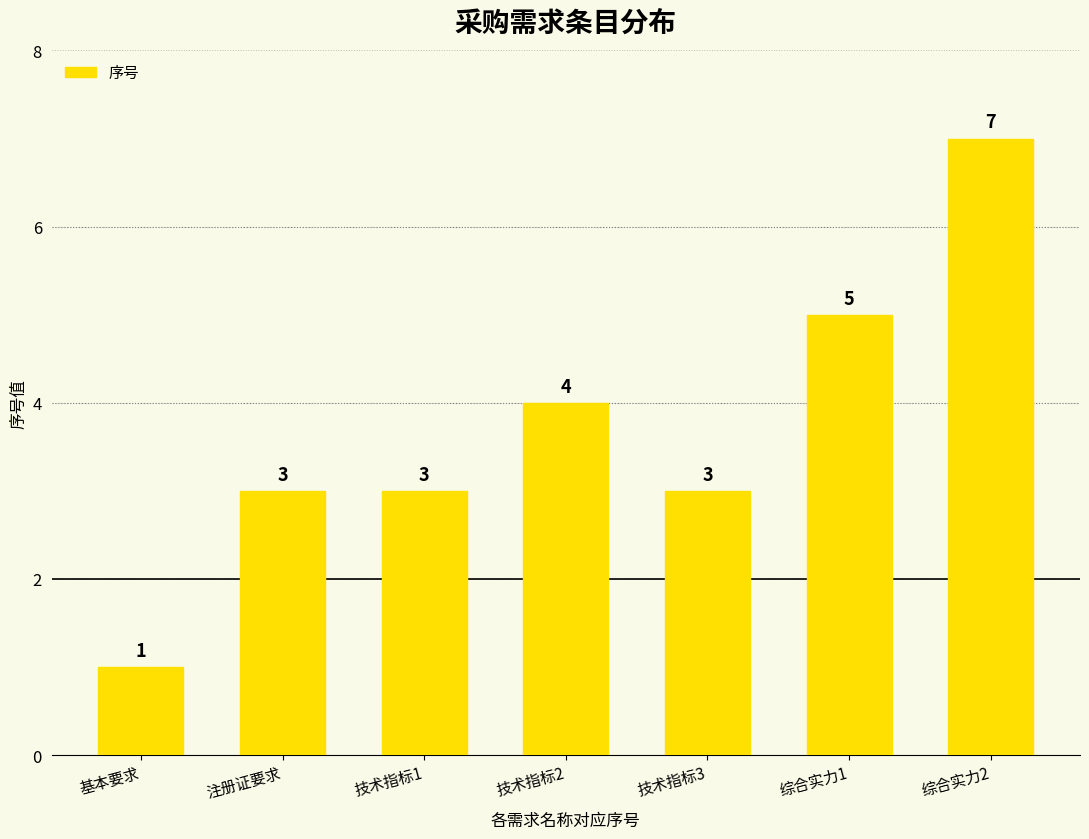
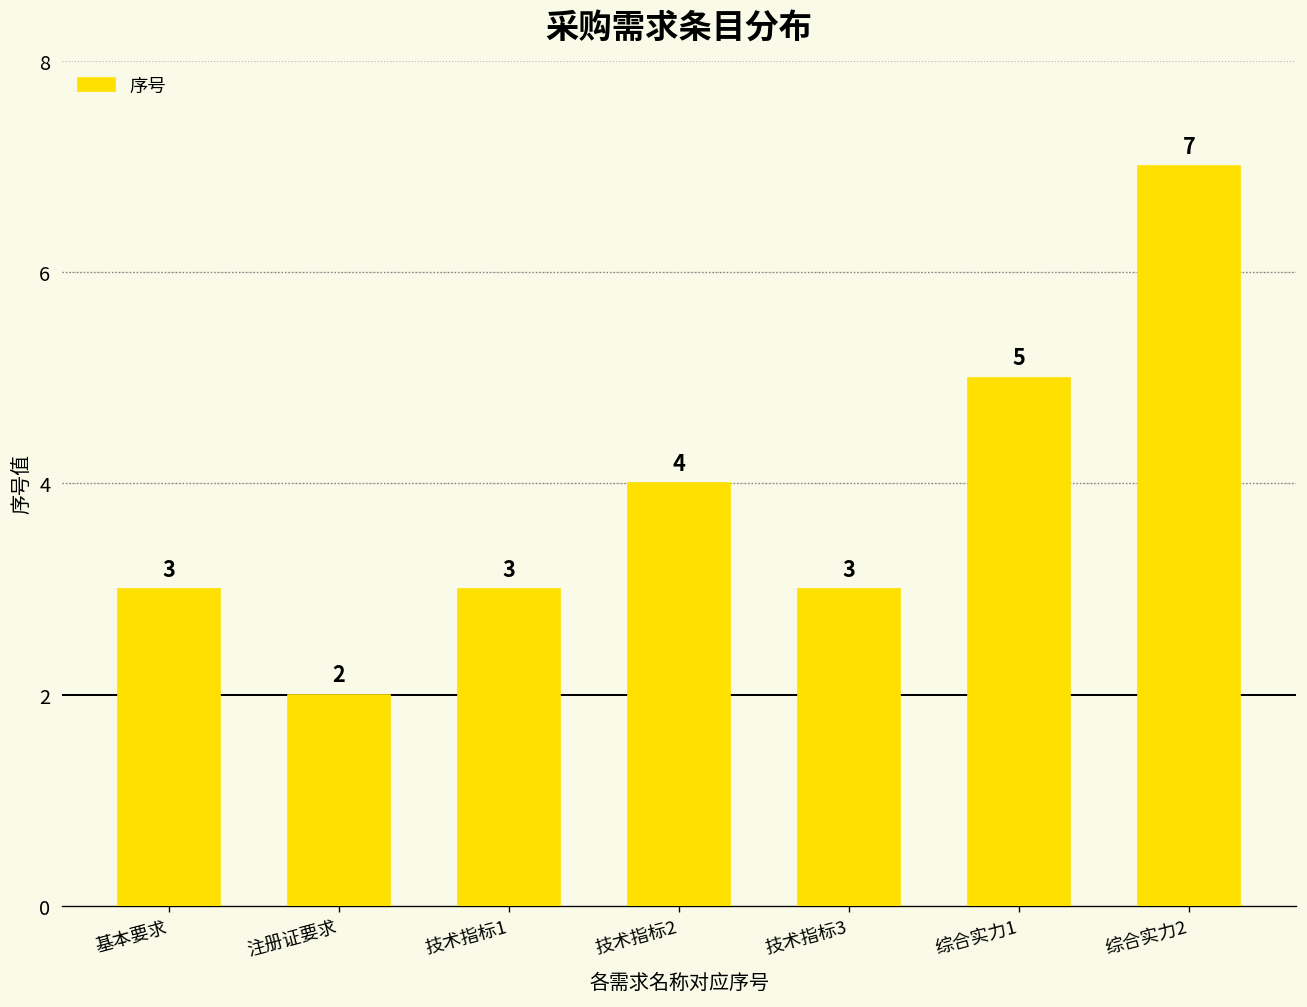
基本要求: 1 -> 3
注册证要求: 3 -> 2
